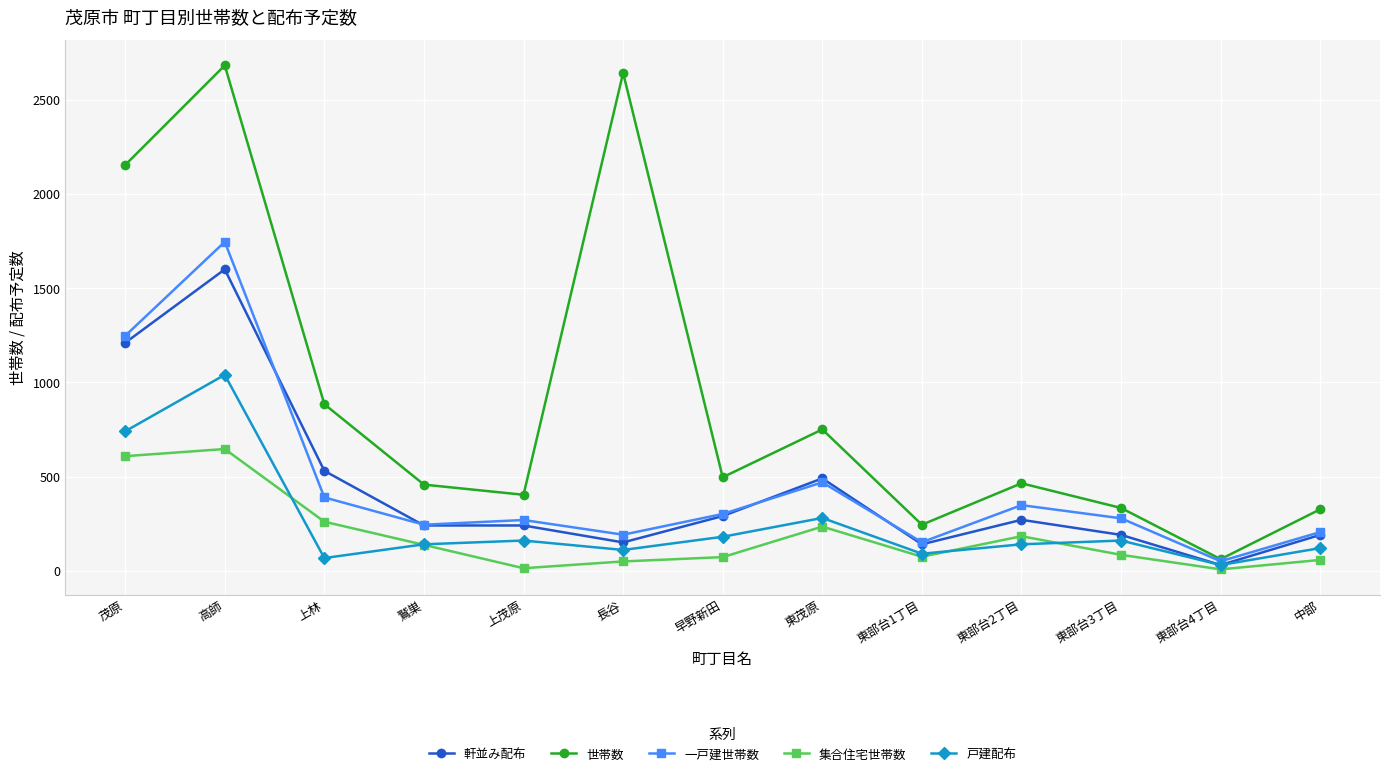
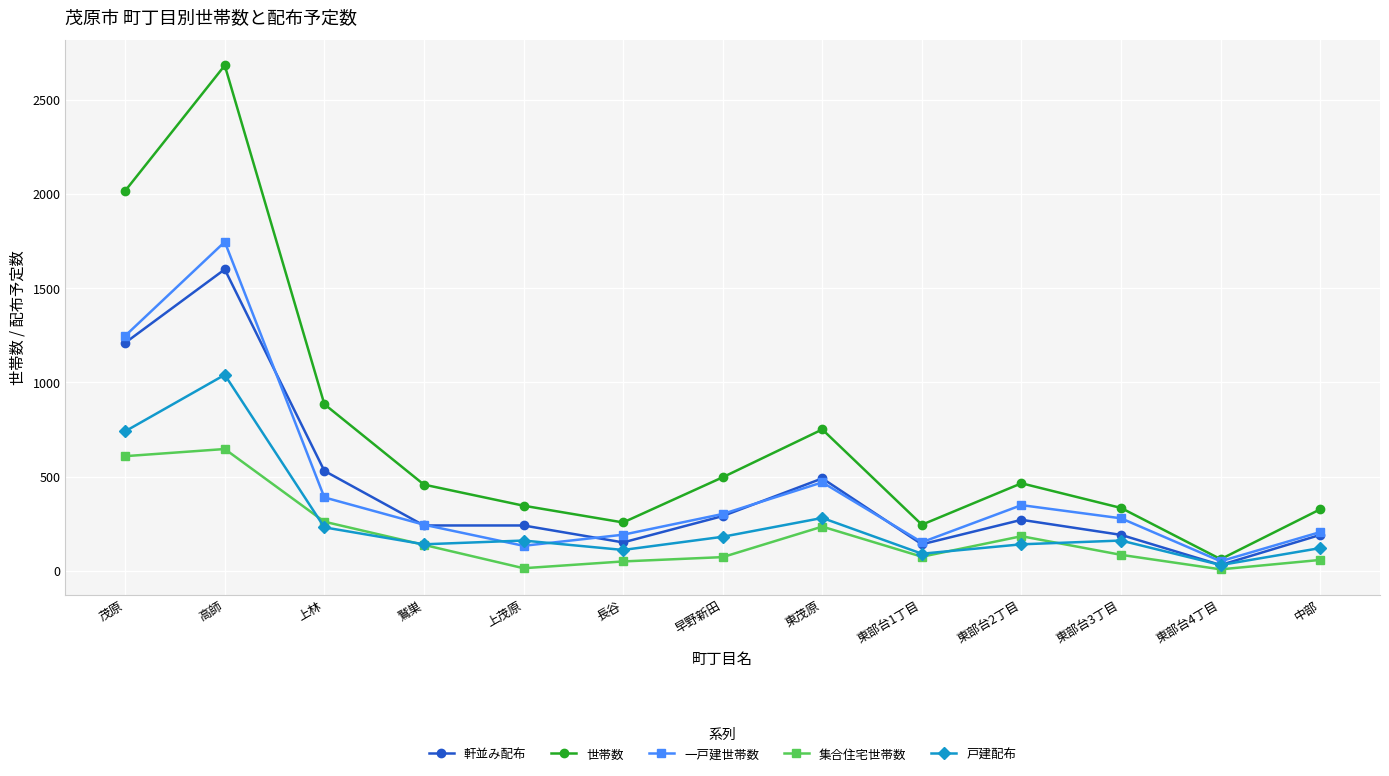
世帯数, 茂原: 2150 -> 2020
戸建配布, 上林: 70 -> 230
世帯数, 上茂原: 400 -> 350
一戸建世帯数, 上茂原: 270 -> 130
世帯数, 長谷: 2640 -> 260
